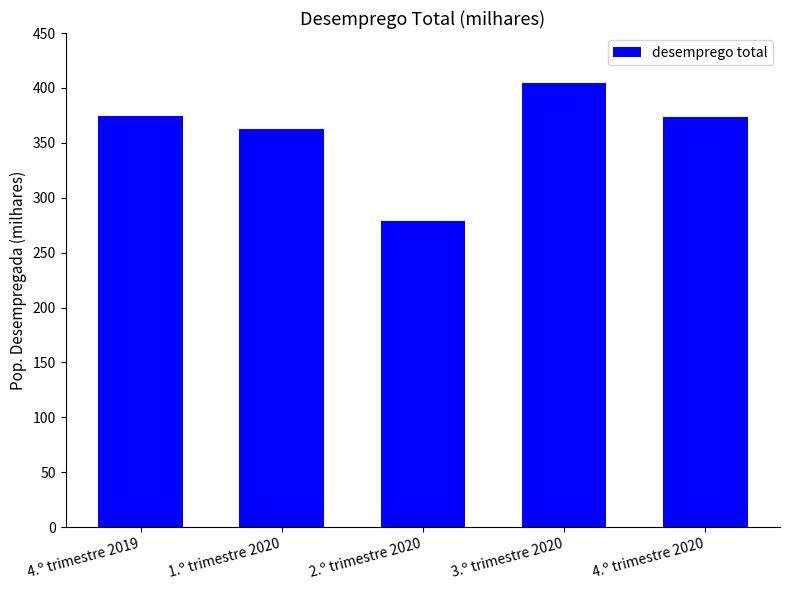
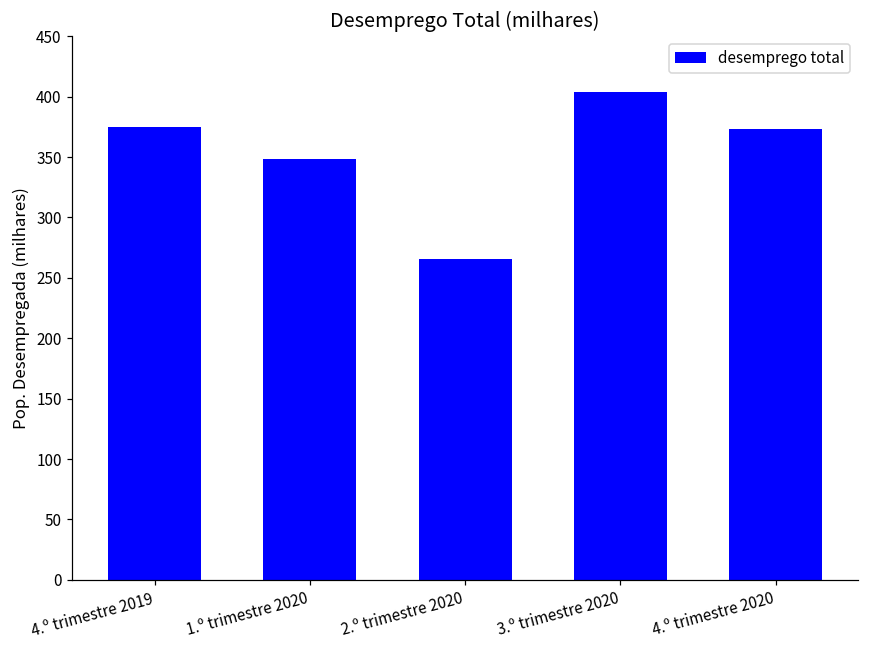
1.º trimestre 2020: 362 -> 348
2.º trimestre 2020: 278 -> 266
